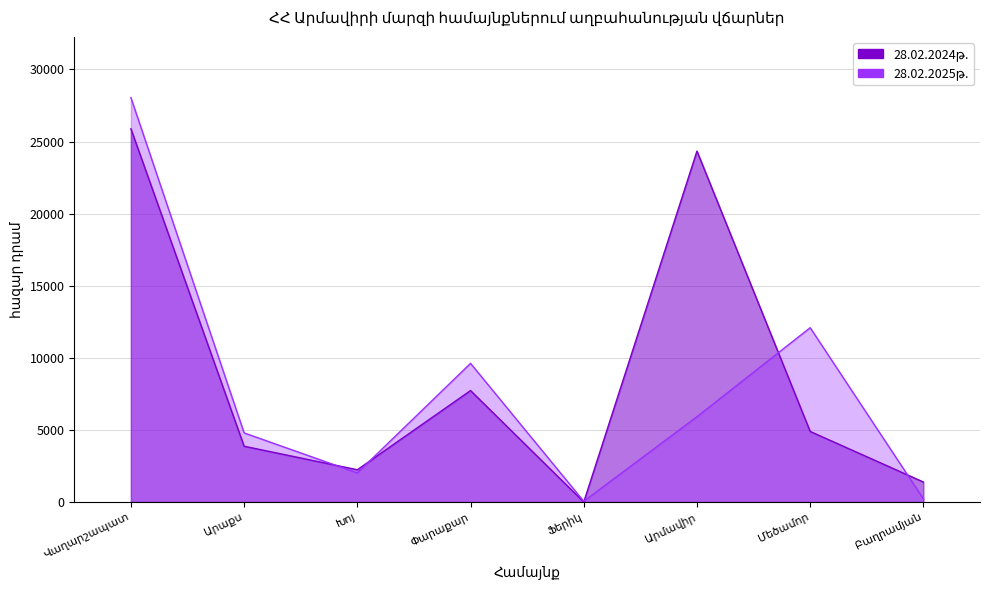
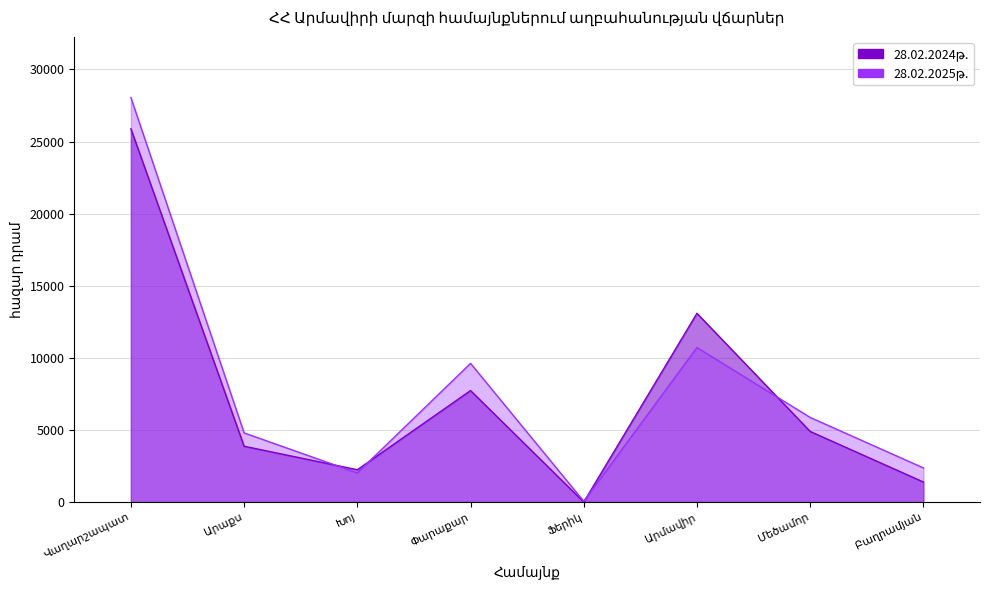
28.02.2024թ., Արմավիր: 24300 -> 13100
28.02.2025թ., Արմավիր: 5900 -> 10700
28.02.2025թ., Մեծամոր: 12100 -> 5900
28.02.2025թ., Բաղրամյան: 200 -> 2400
